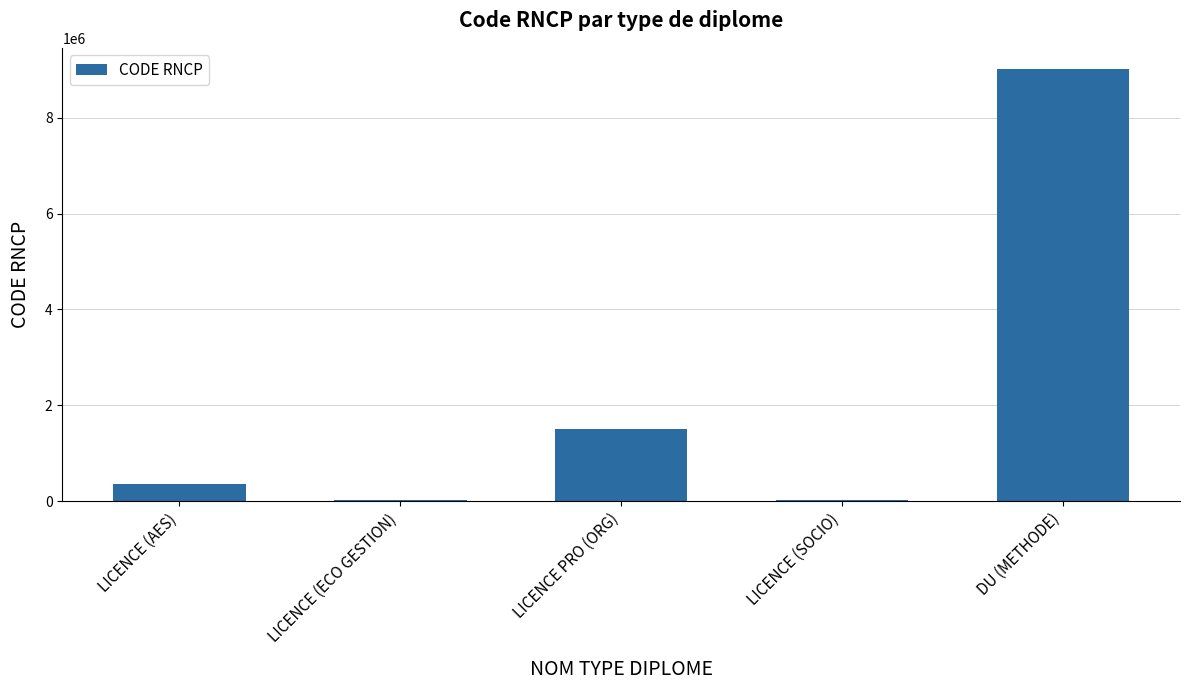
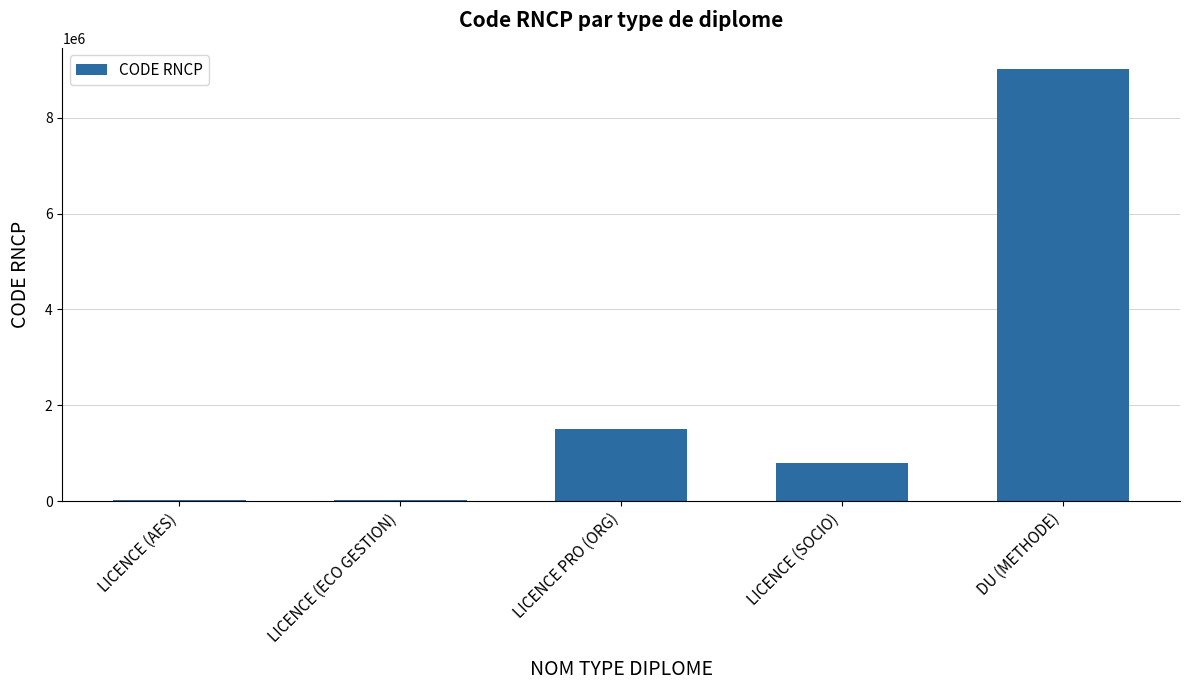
LICENCE (AES): 400000 -> 0
LICENCE (SOCIO): 0 -> 800000
